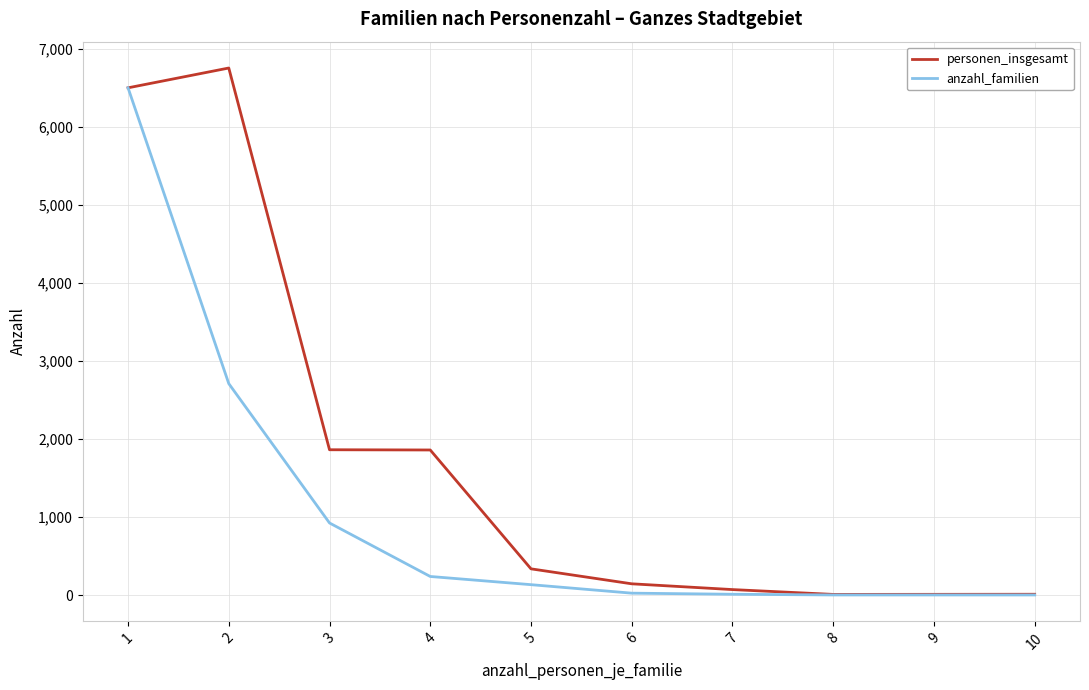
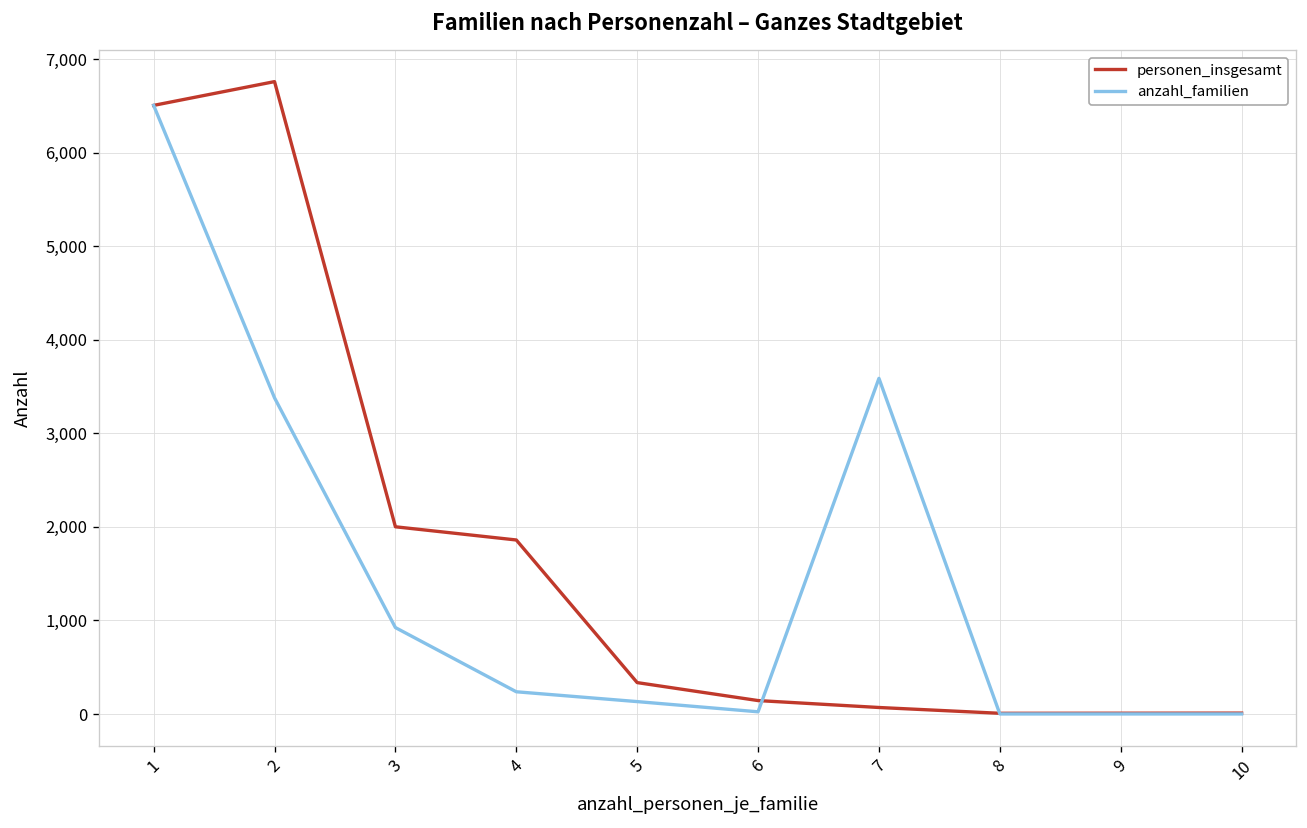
anzahl_familien, 2: 2,700 -> 3,400
personen_insgesamt, 3: 1,900 -> 2,000
anzahl_familien, 7: 0 -> 3,600
